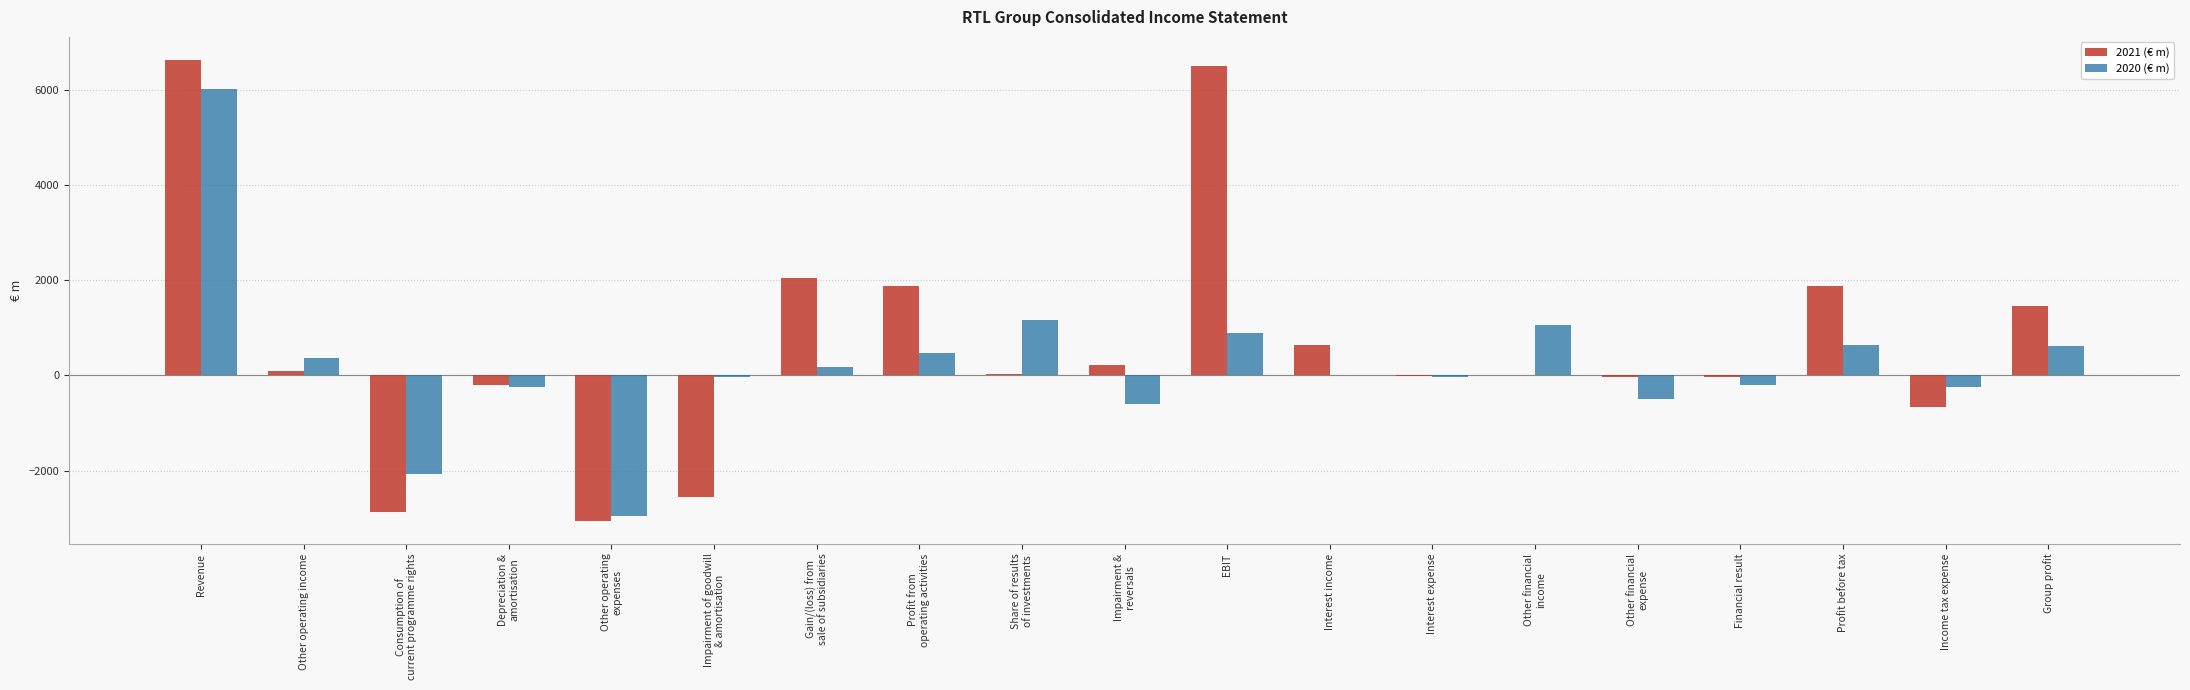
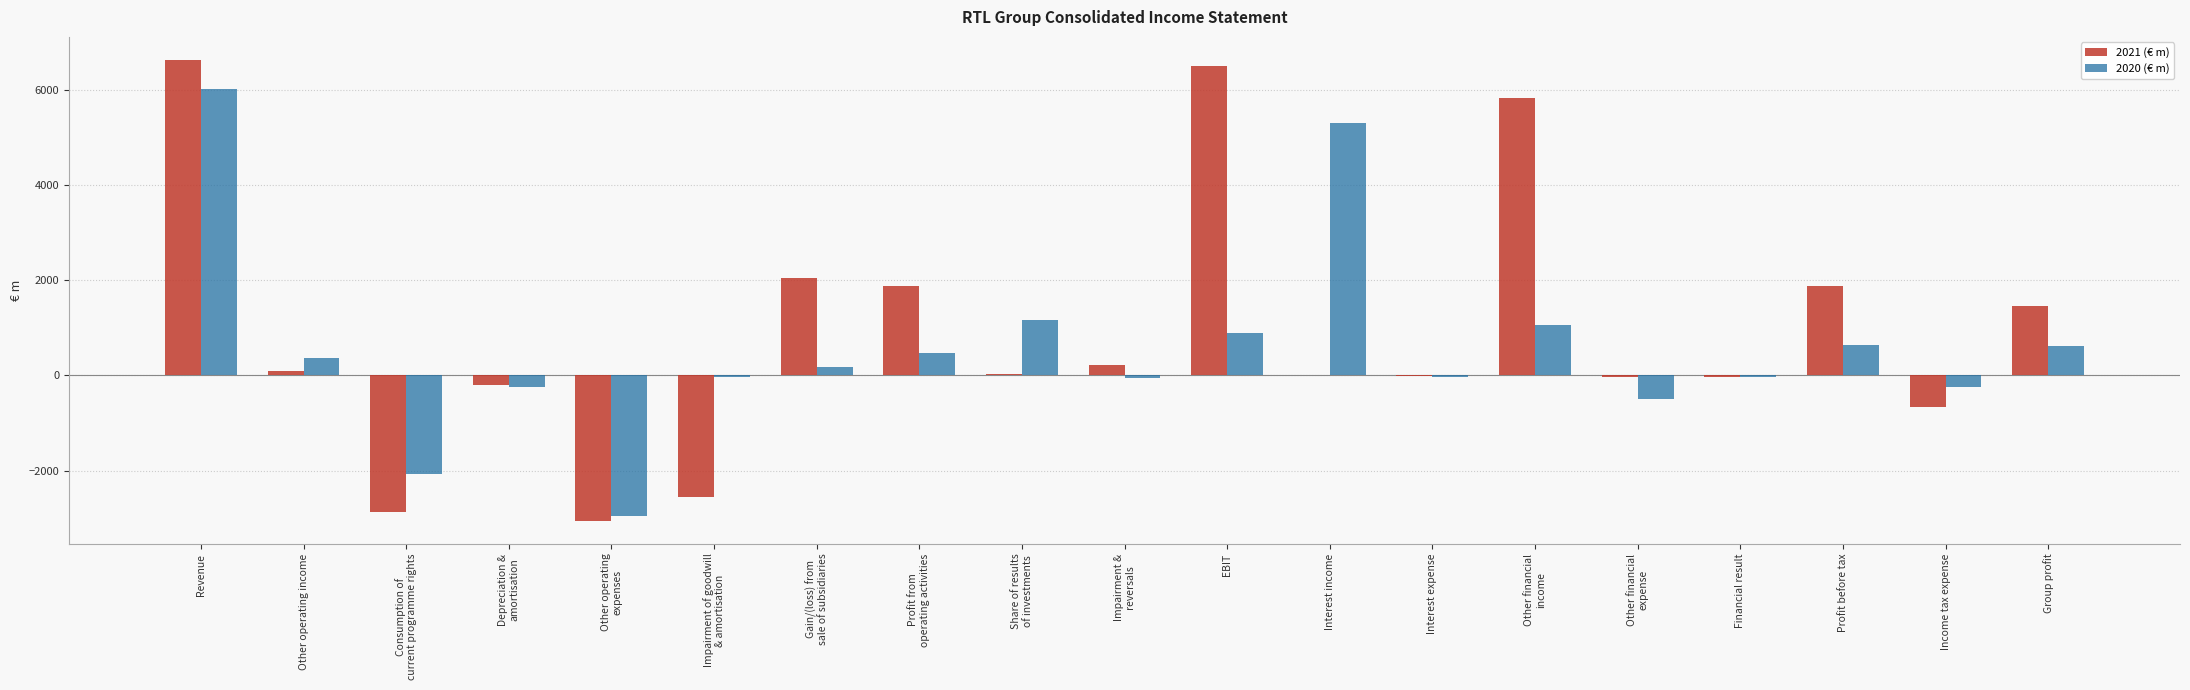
2020 (€ m), Impairment & reversals: -600 -> -100
2021 (€ m), Interest income: 600 -> 0
2020 (€ m), Interest income: 0 -> 5300
2021 (€ m), Other financial income: 0 -> 5800
2020 (€ m), Financial result: -200 -> 0
